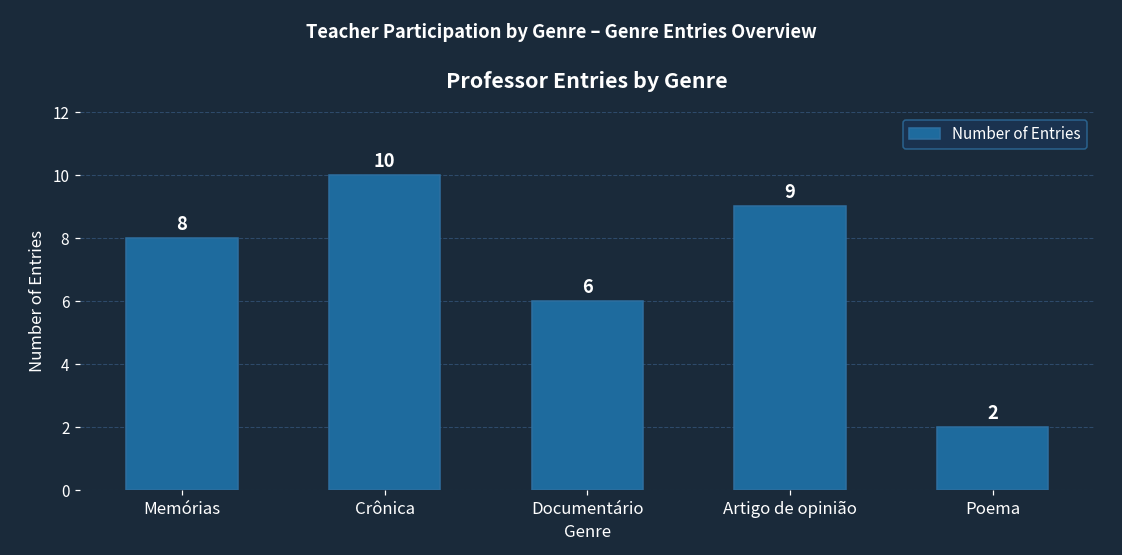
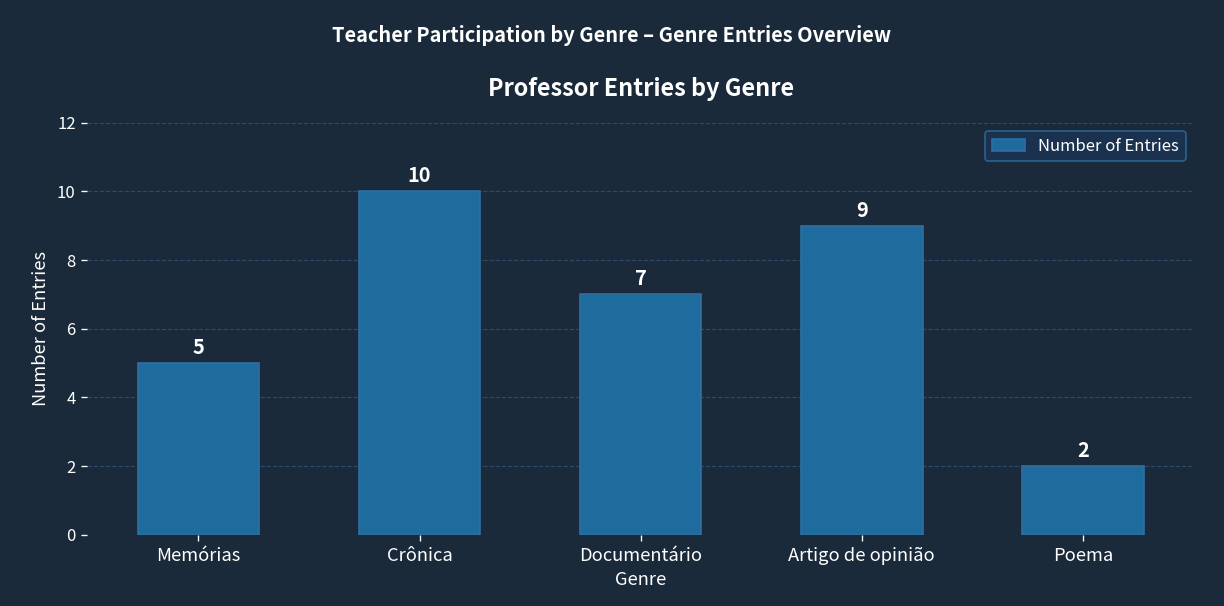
Memórias: 8 -> 5
Documentário: 6 -> 7
